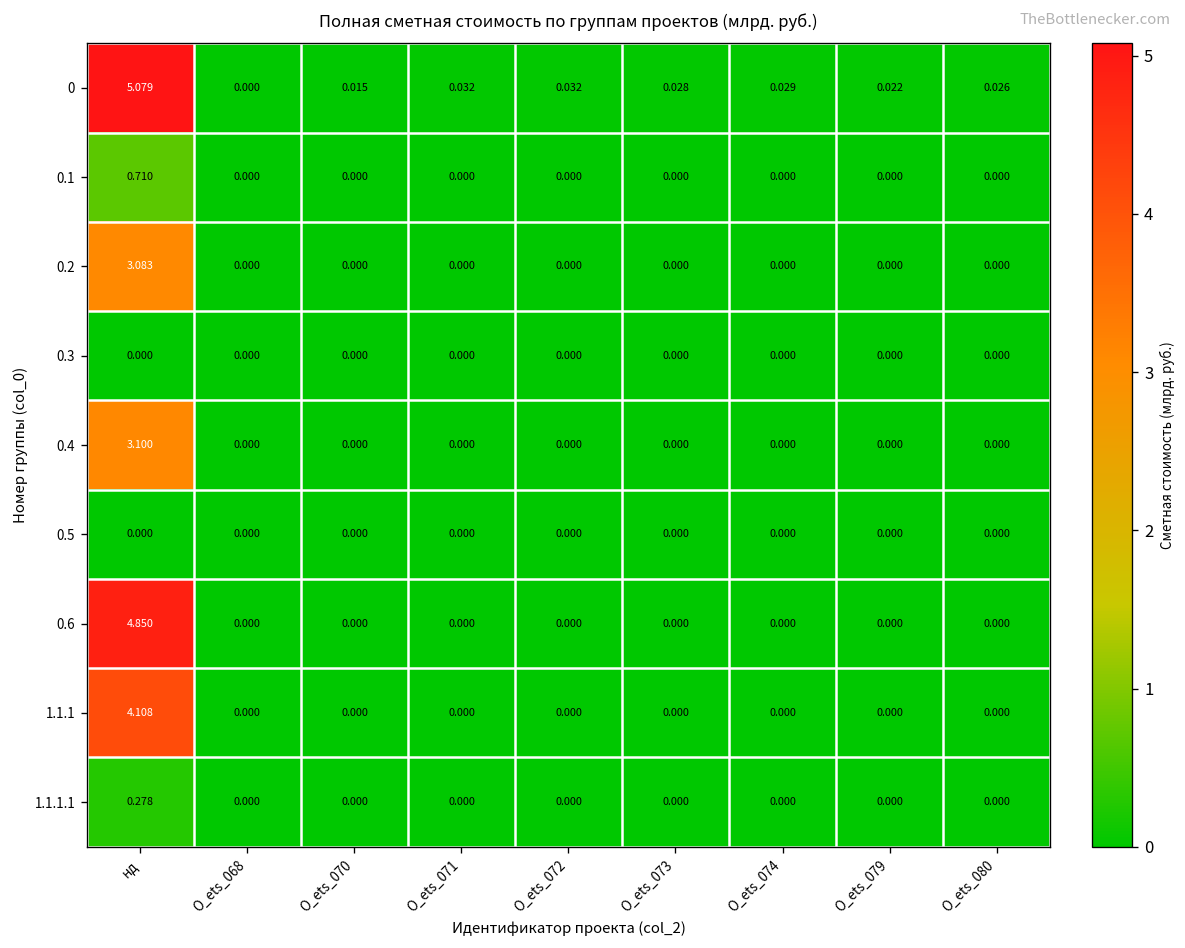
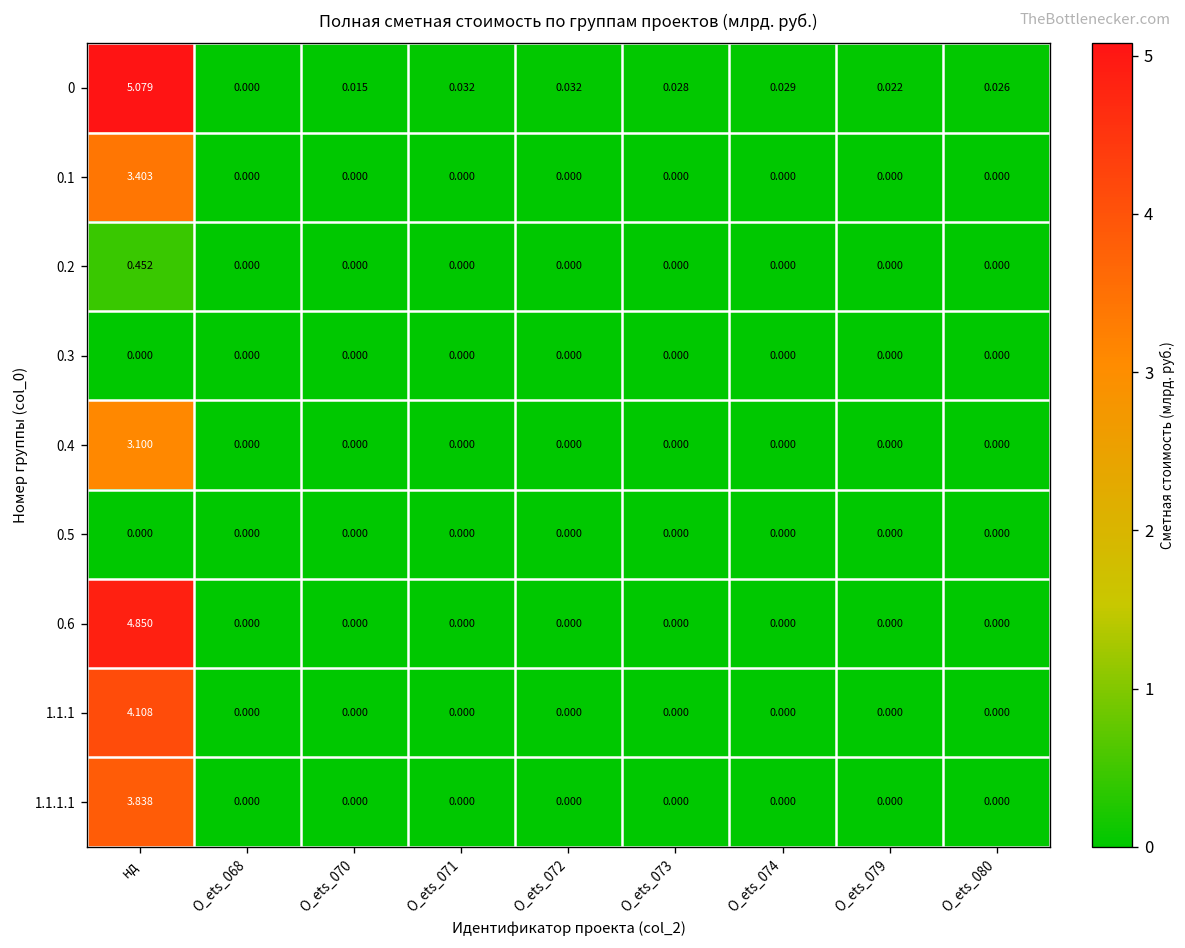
0.1, нд: 0.710 -> 3.403
0.2, нд: 3.083 -> 0.452
1.1.1.1, нд: 0.278 -> 3.838
